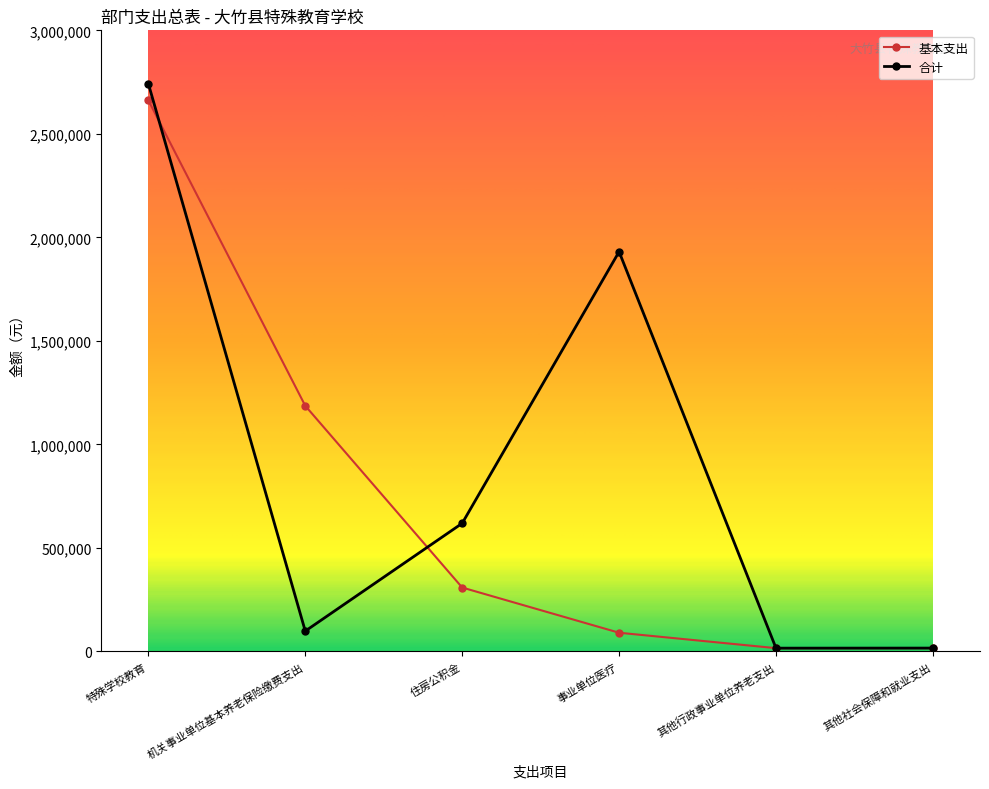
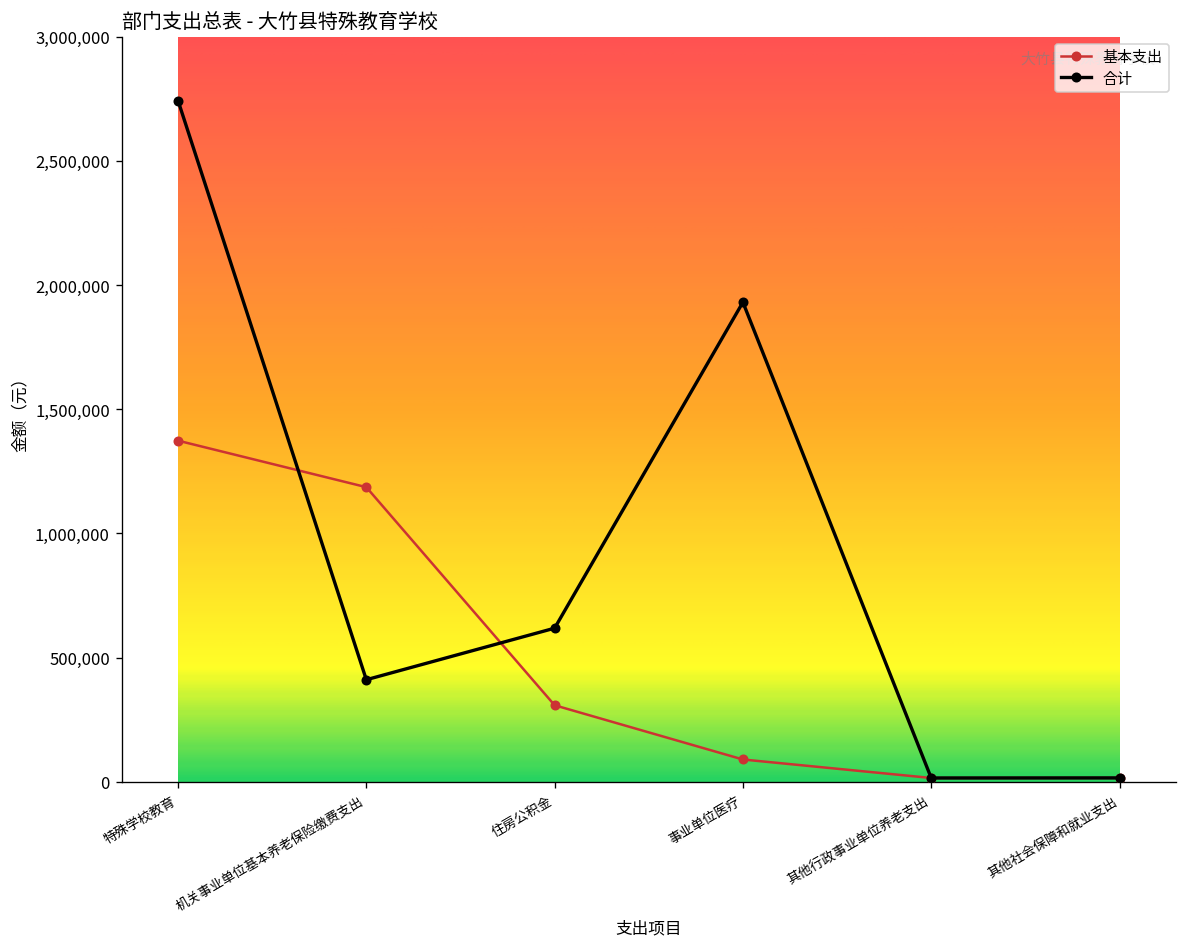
基本支出, 特殊学校教育: 2,660,000 -> 1,370,000
合计, 机关事业单位基本养老保险缴费支出: 100,000 -> 410,000
